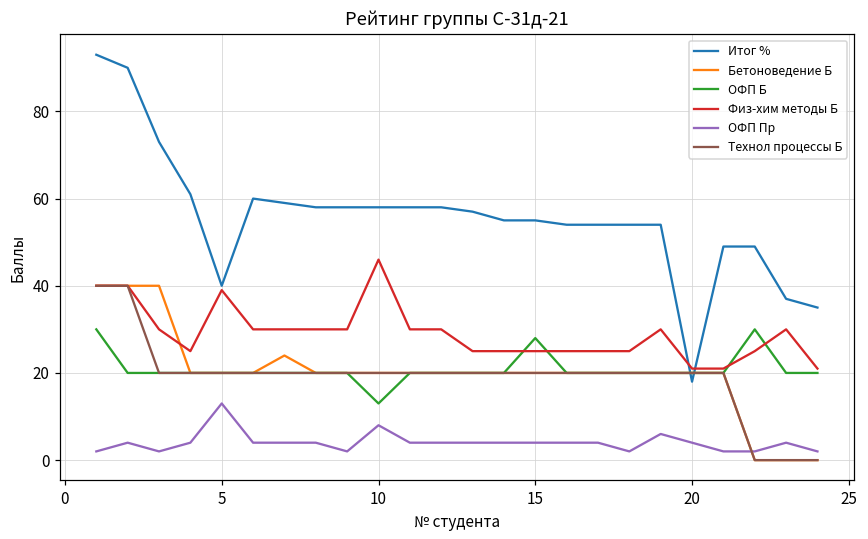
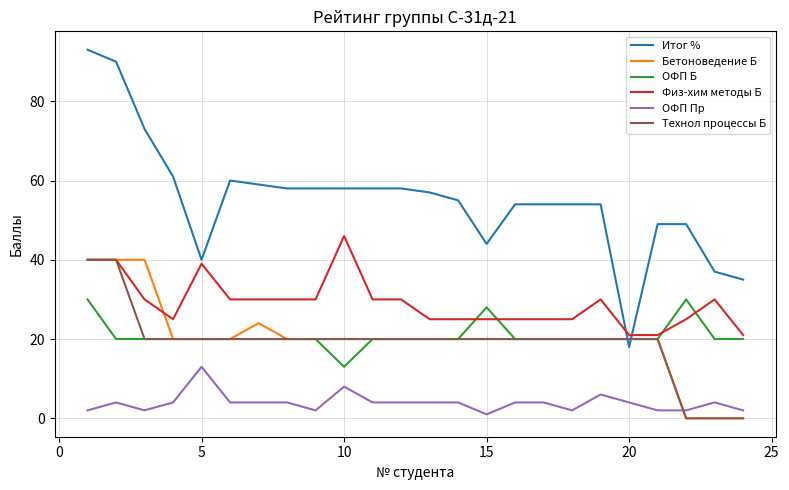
Итог %, 15: 55 -> 44
ОФП Пр, 15: 4 -> 1
